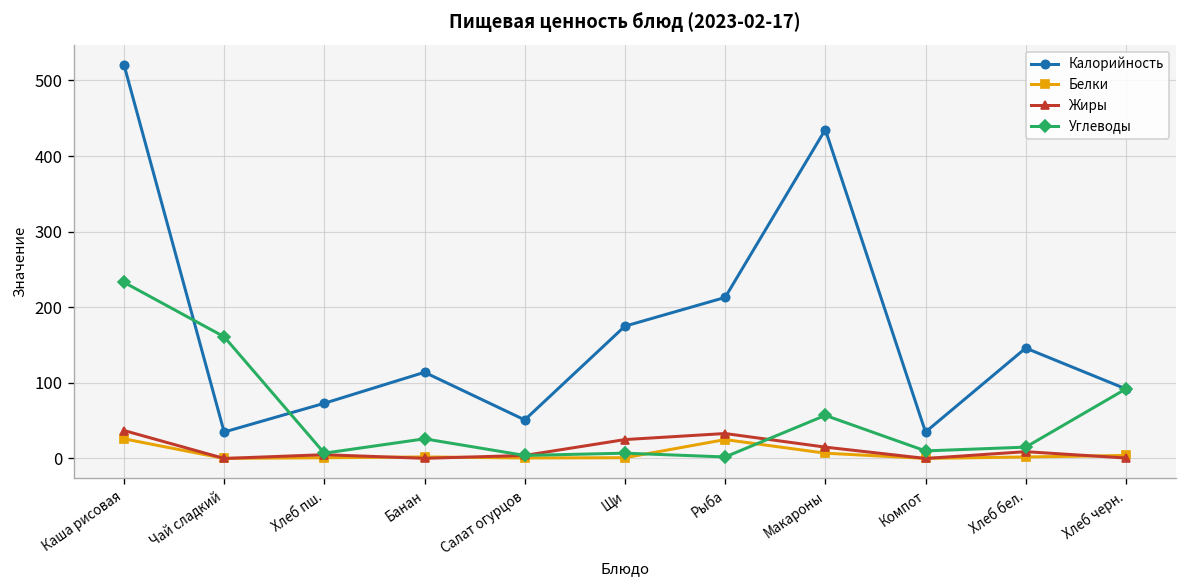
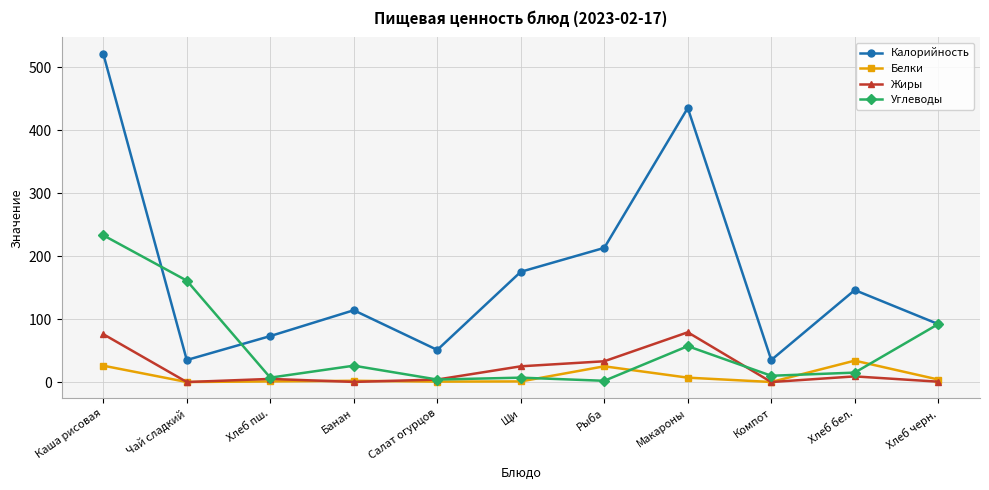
Жиры, Каша рисовая: 40 -> 80
Жиры, Макароны: 20 -> 80
Белки, Хлеб бел.: 0 -> 30
